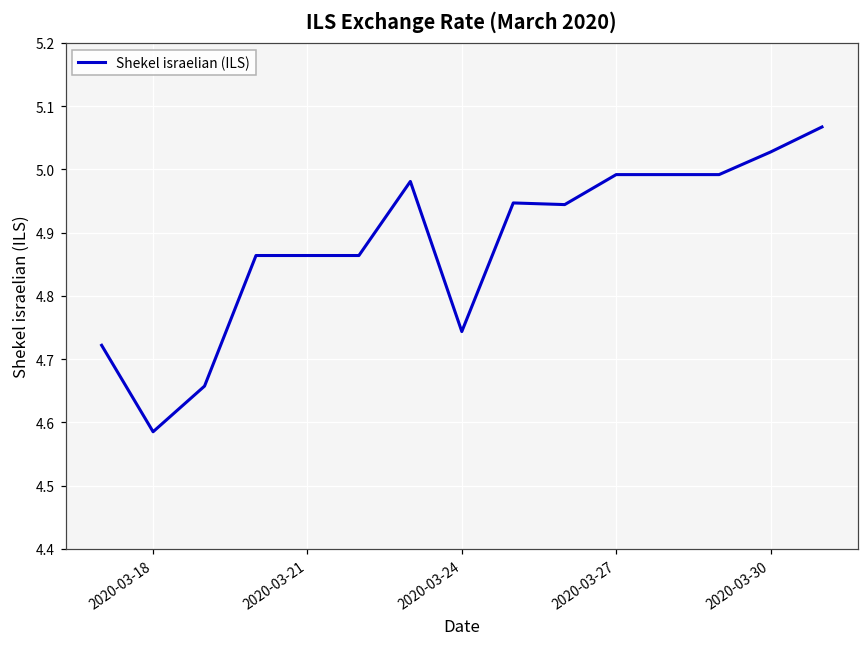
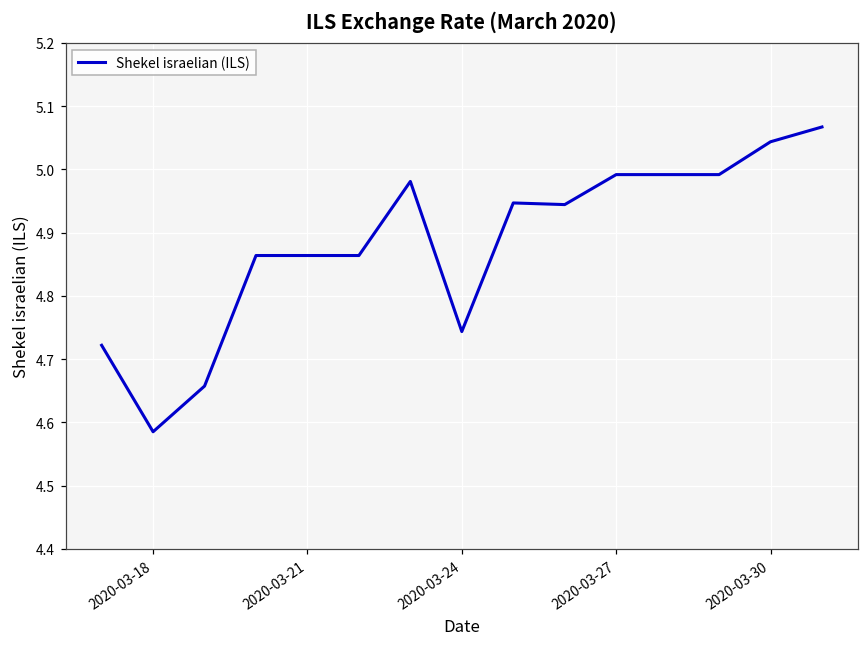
2020-03-30: 5.03 -> 5.04
